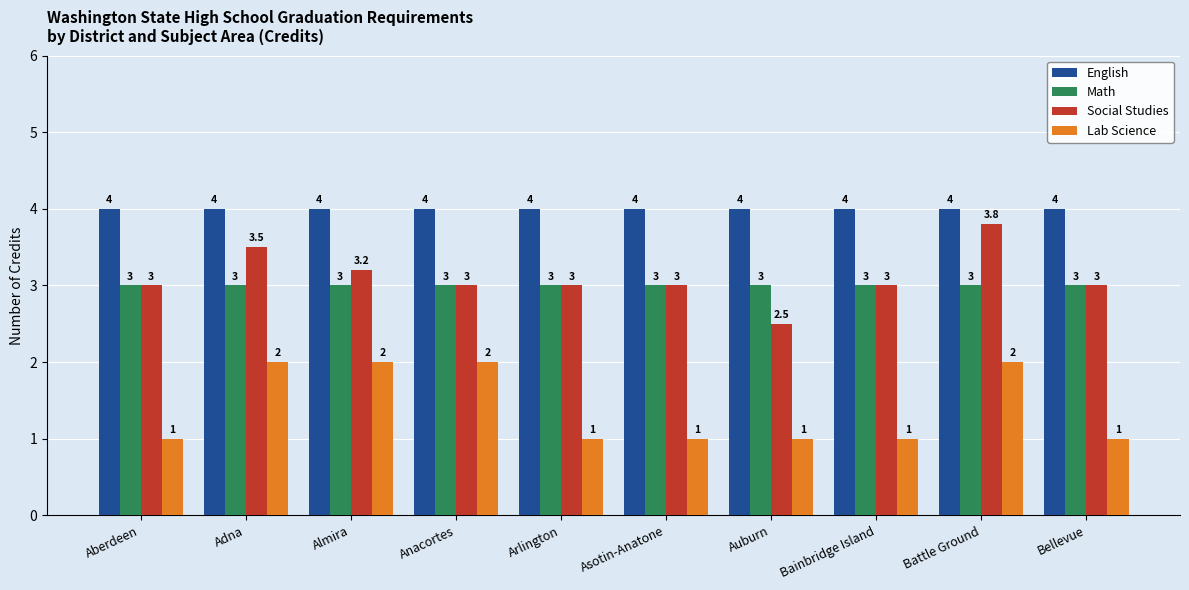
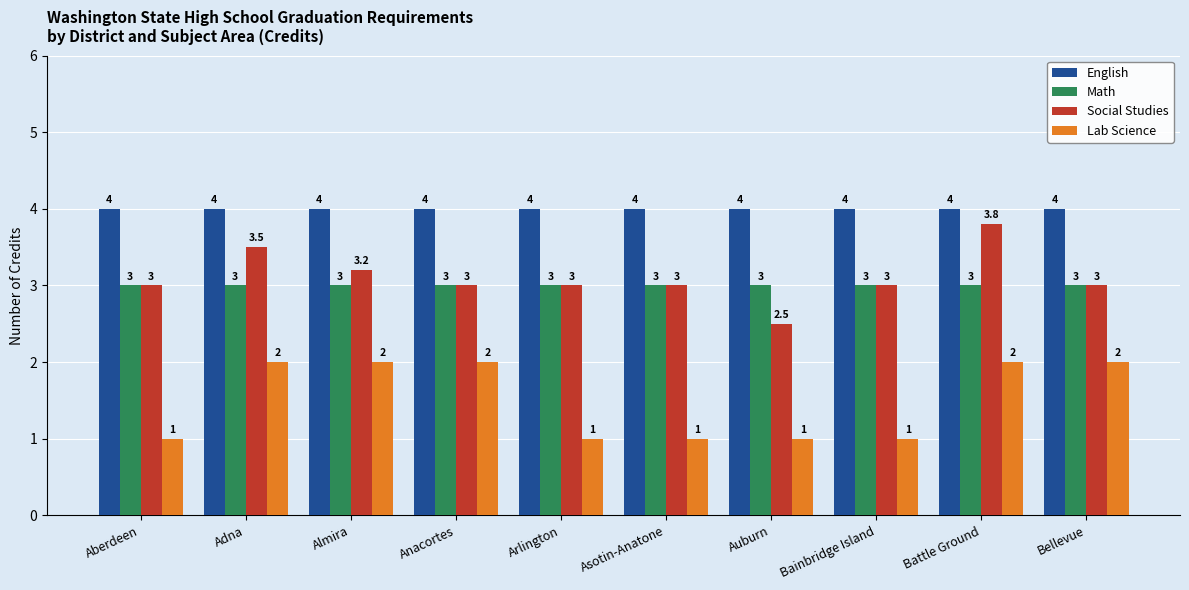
Lab Science, Bellevue: 1 -> 2
